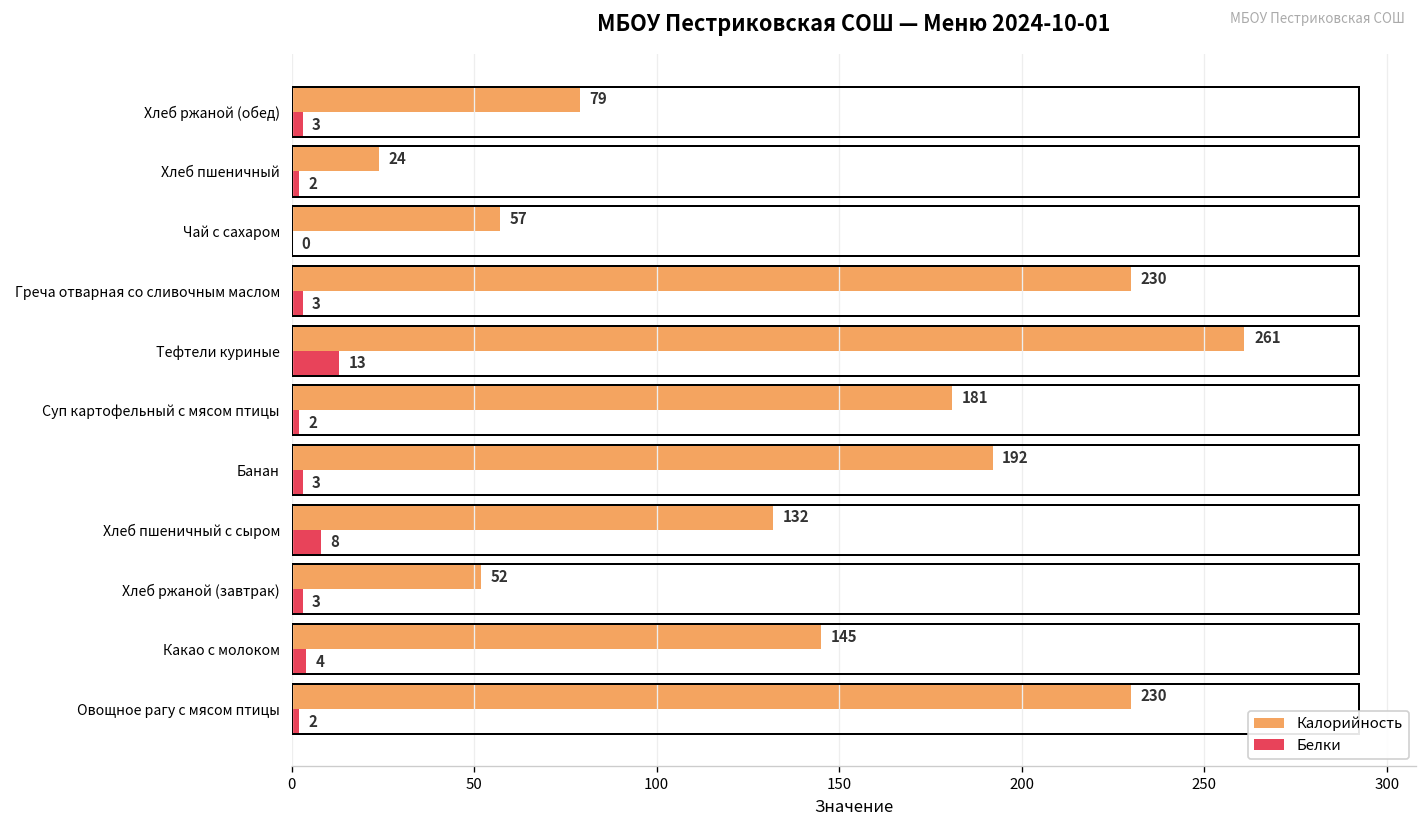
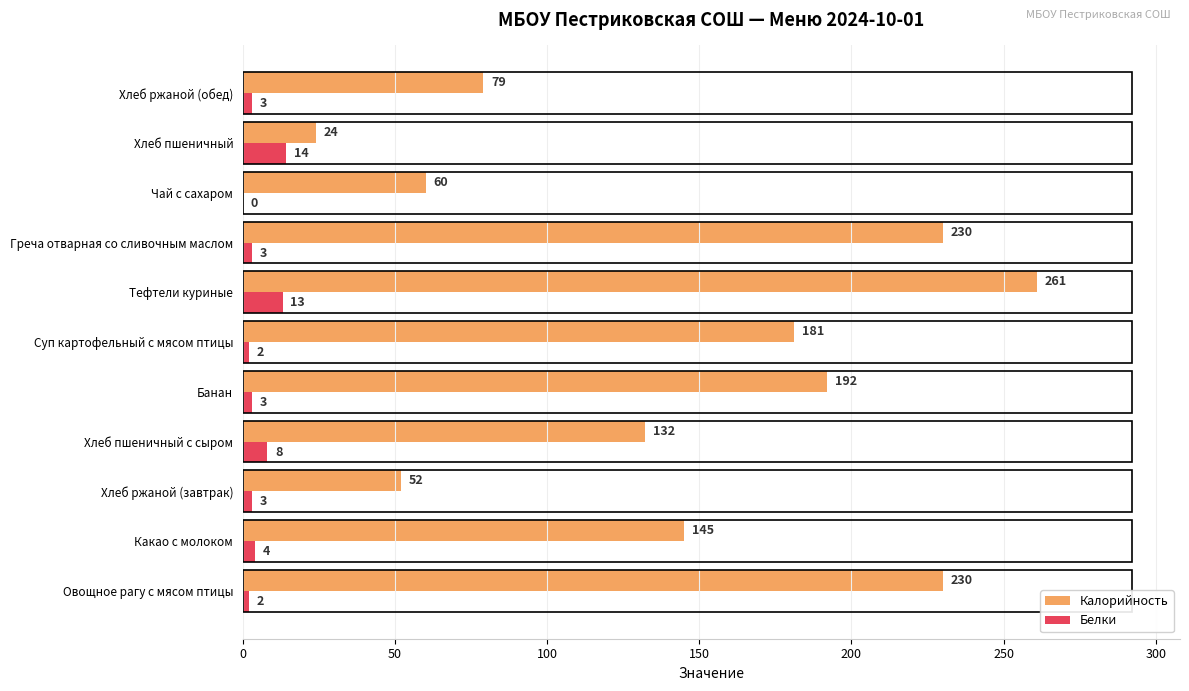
Белки, Хлеб пшеничный: 2 -> 14
Калорийность, Чай с сахаром: 57 -> 60
